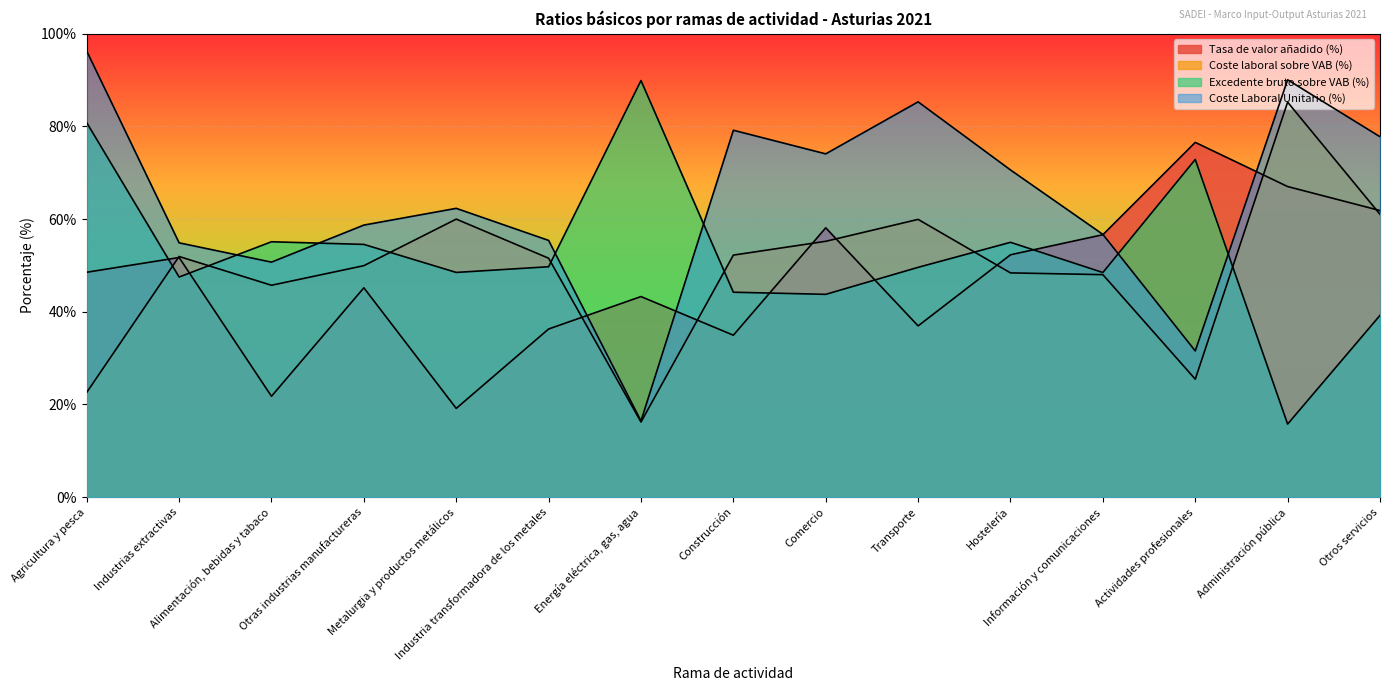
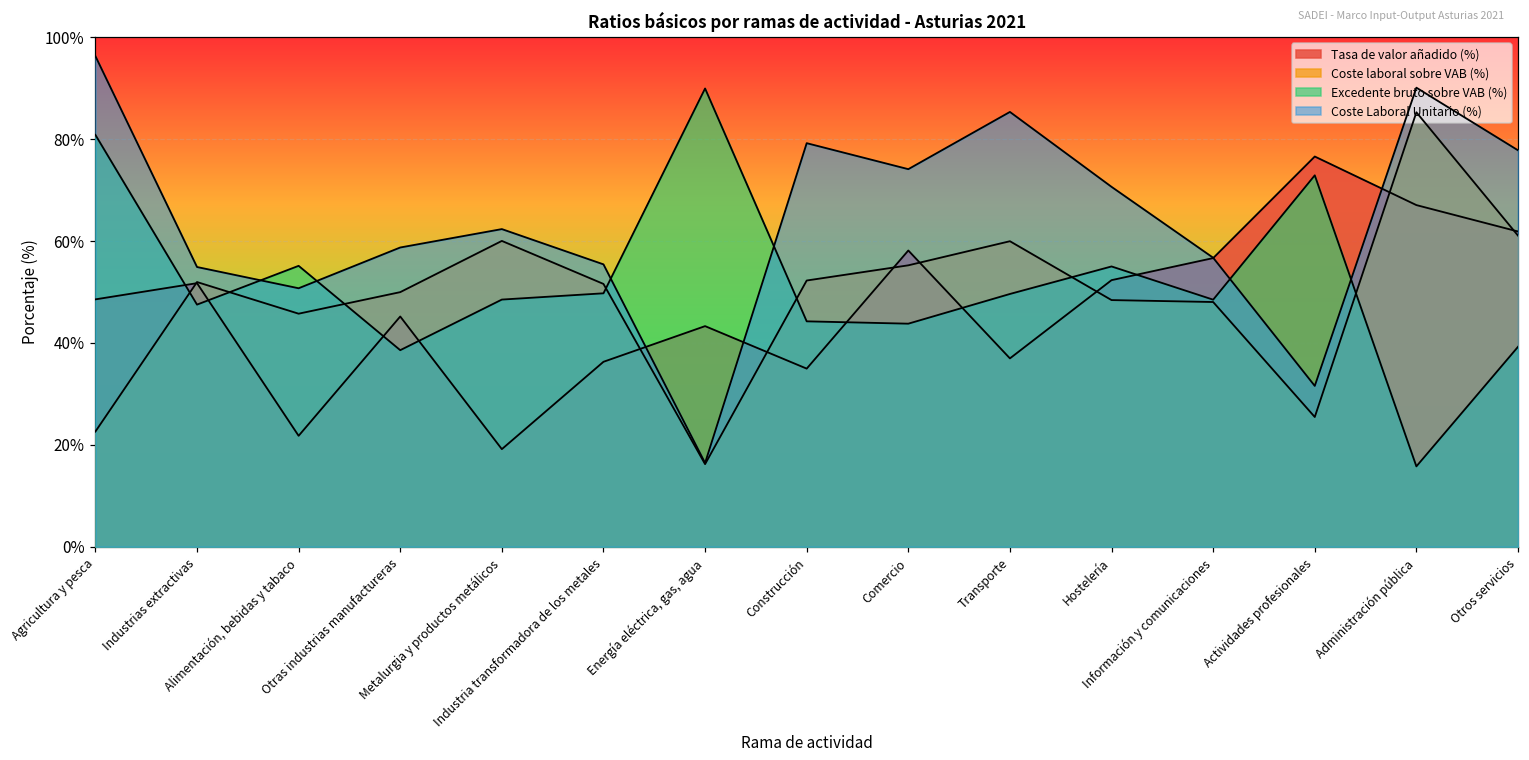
Excedente bruto sobre VAB (%), Otras industrias manufactureras: 55% -> 39%
